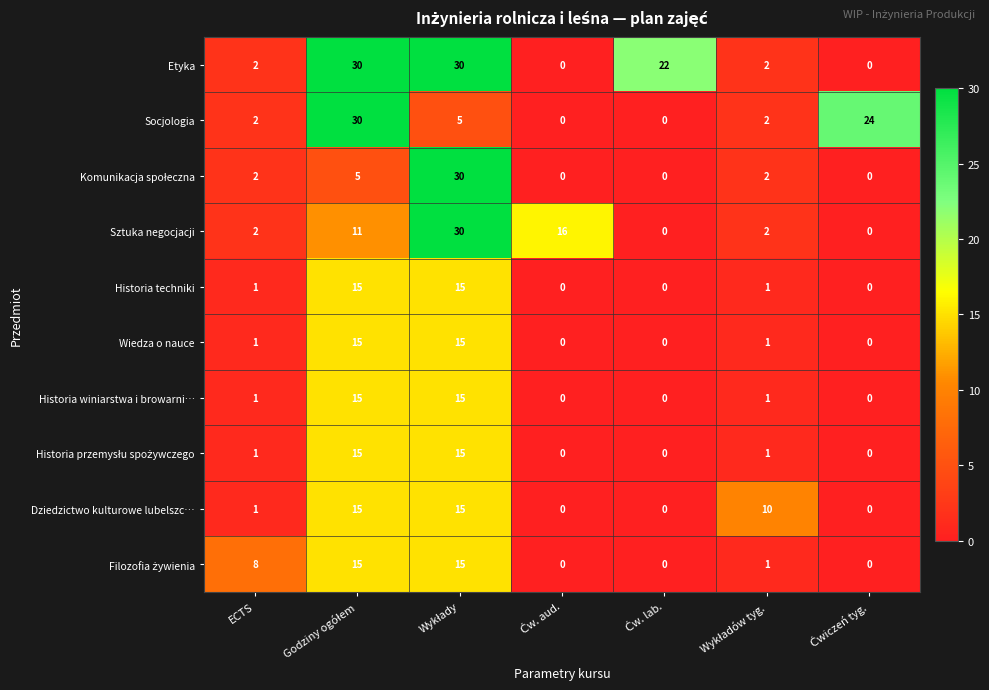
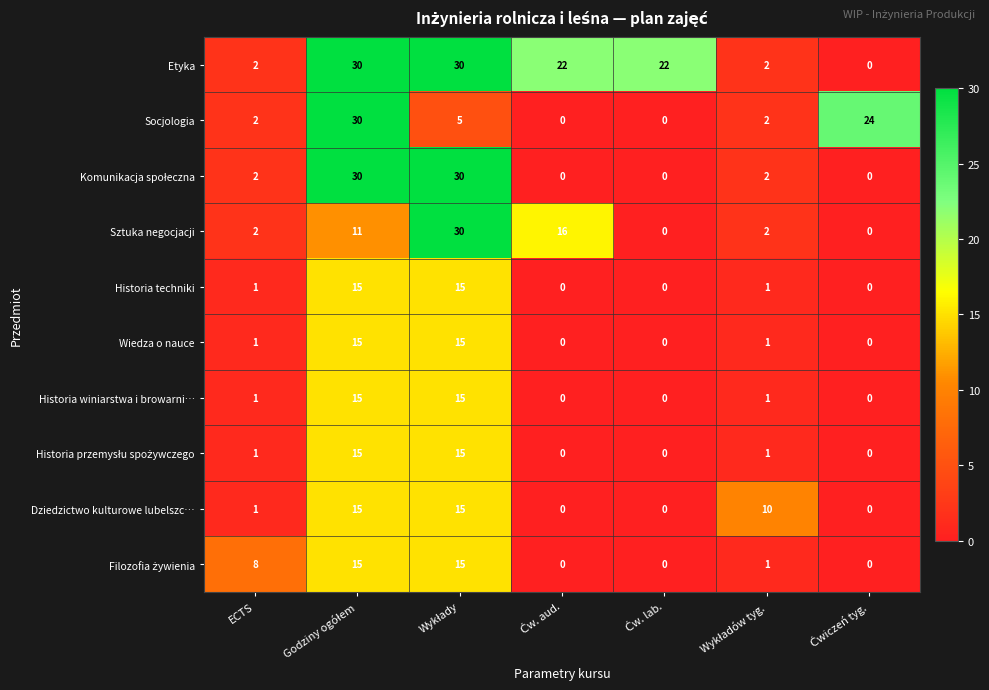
Etyka, Ćw. aud.: 0 -> 22
Komunikacja społeczna, Godziny ogółem: 5 -> 30
